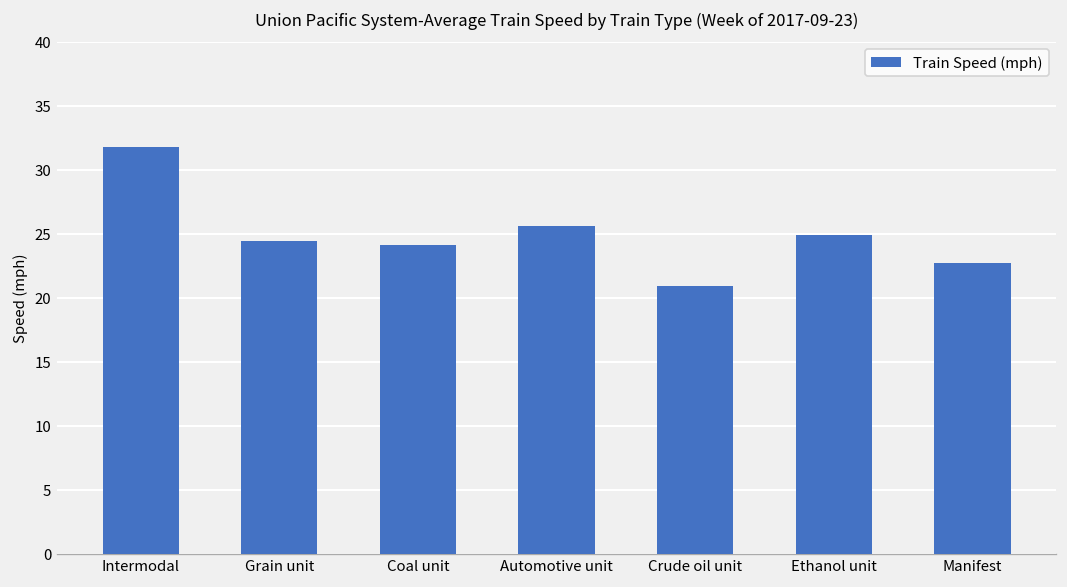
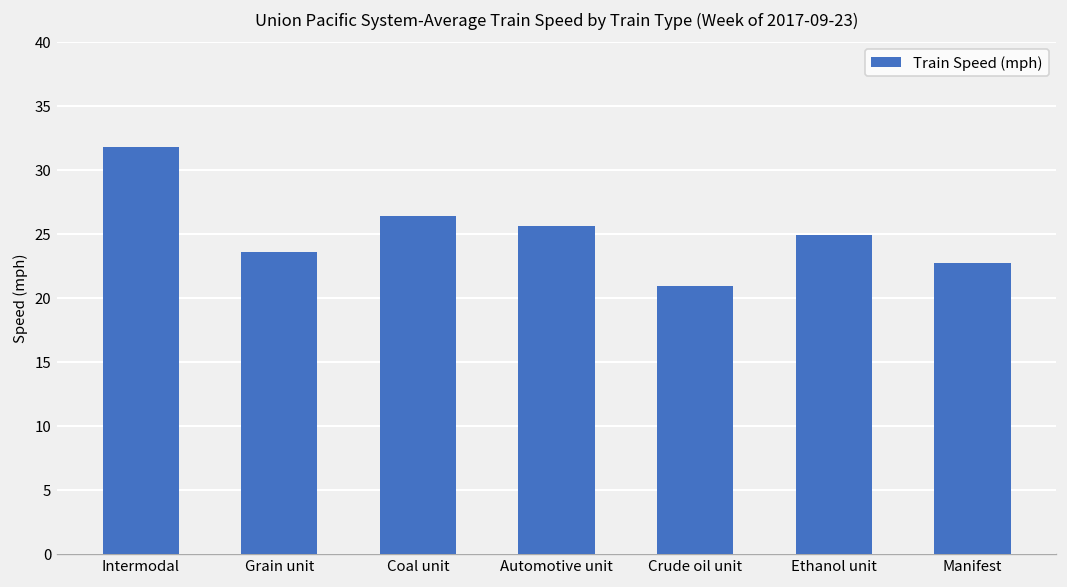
Grain unit: 24.4 -> 23.6
Coal unit: 24.1 -> 26.4
